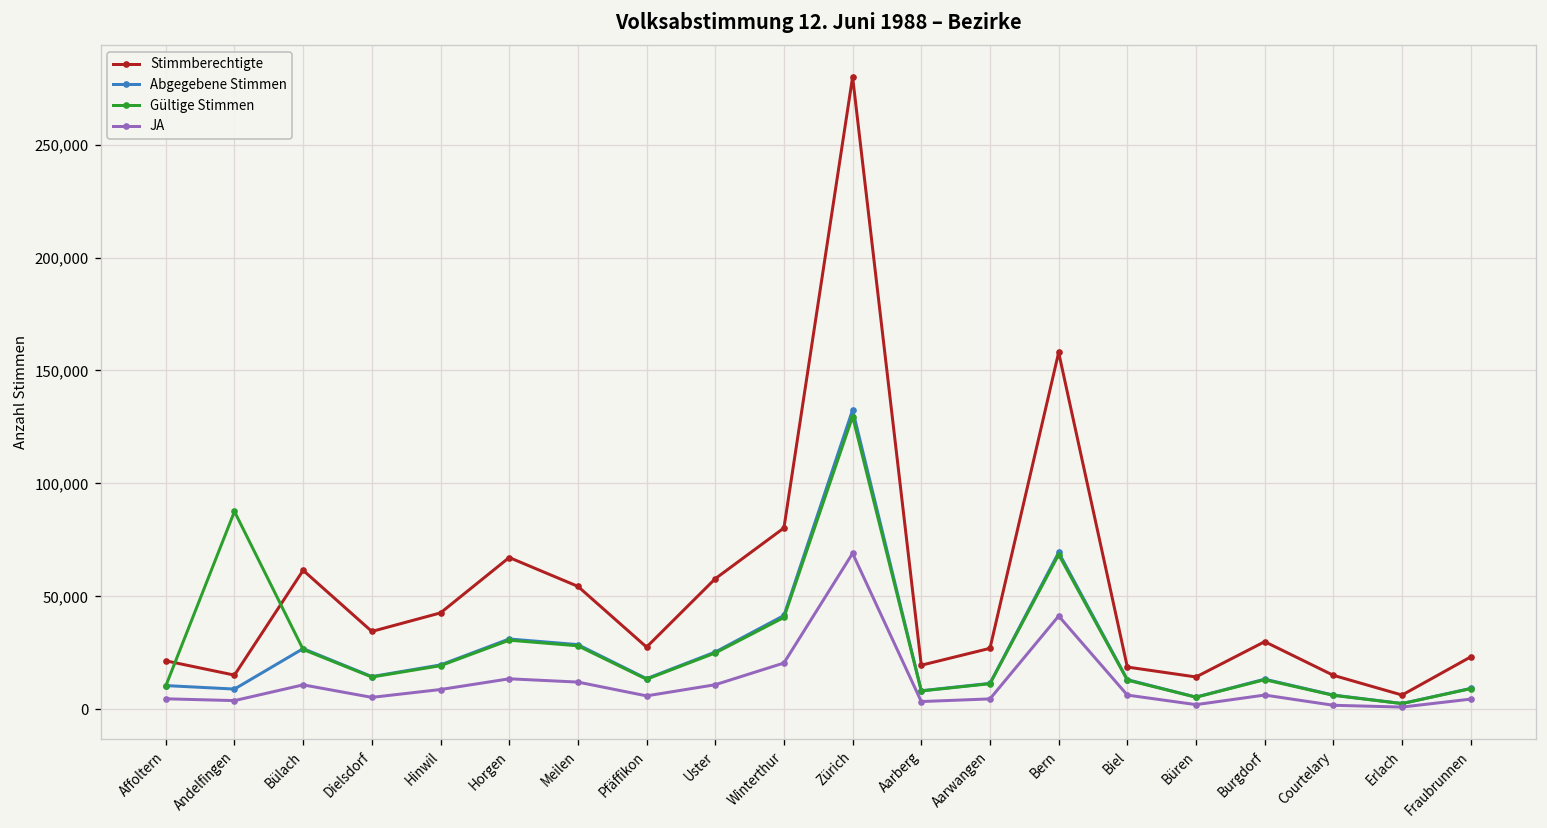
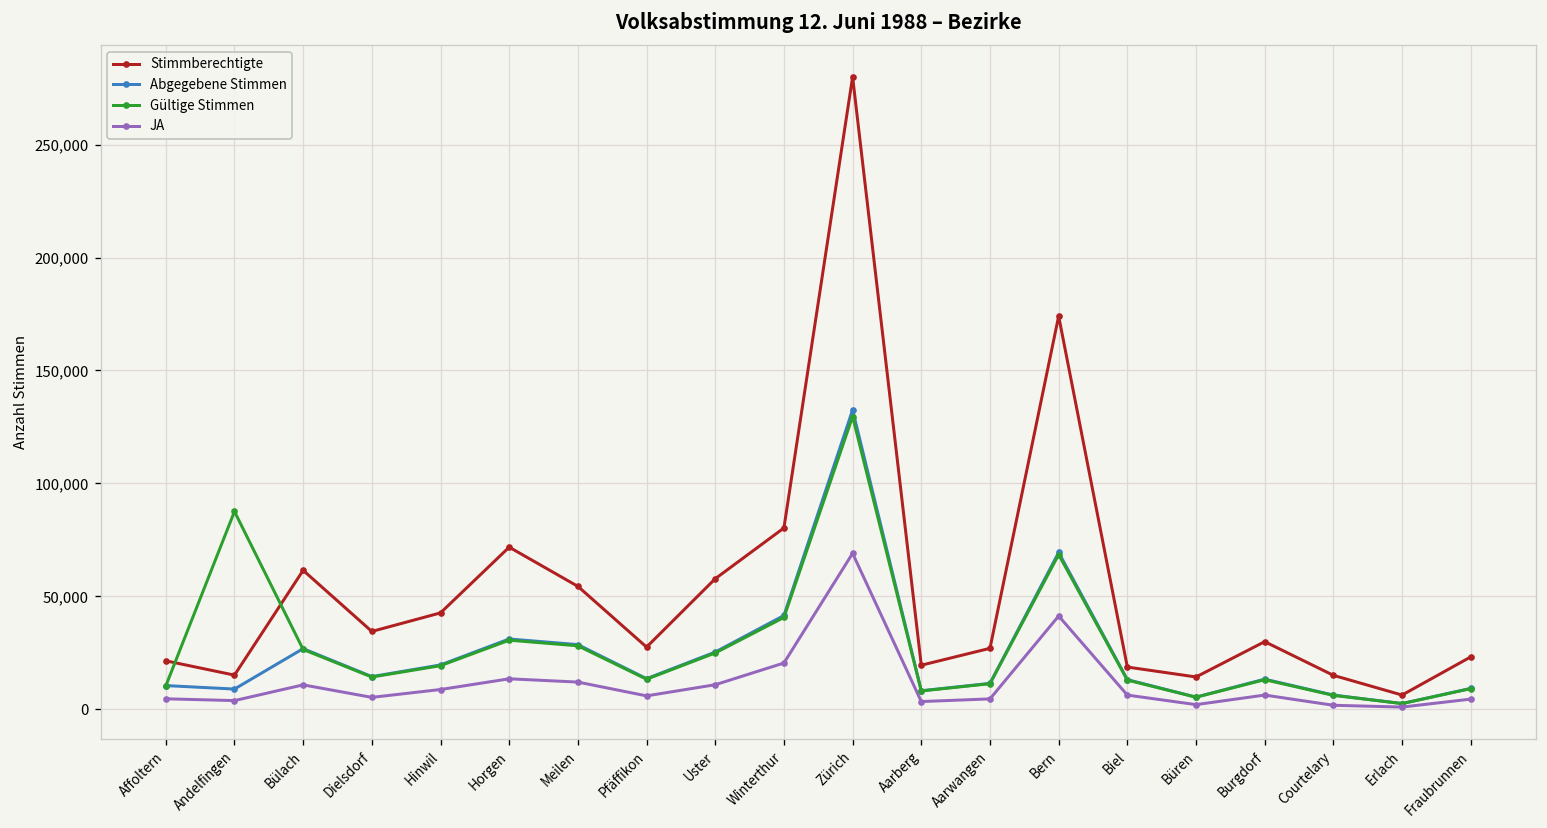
Stimmberechtigte, Horgen: 67,000 -> 72,000
Stimmberechtigte, Bern: 158,000 -> 174,000
